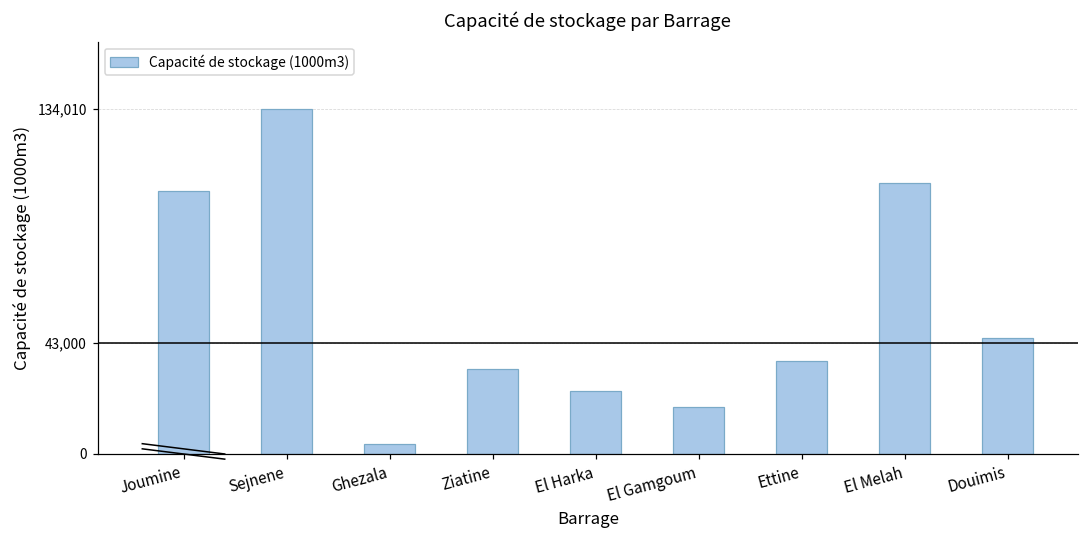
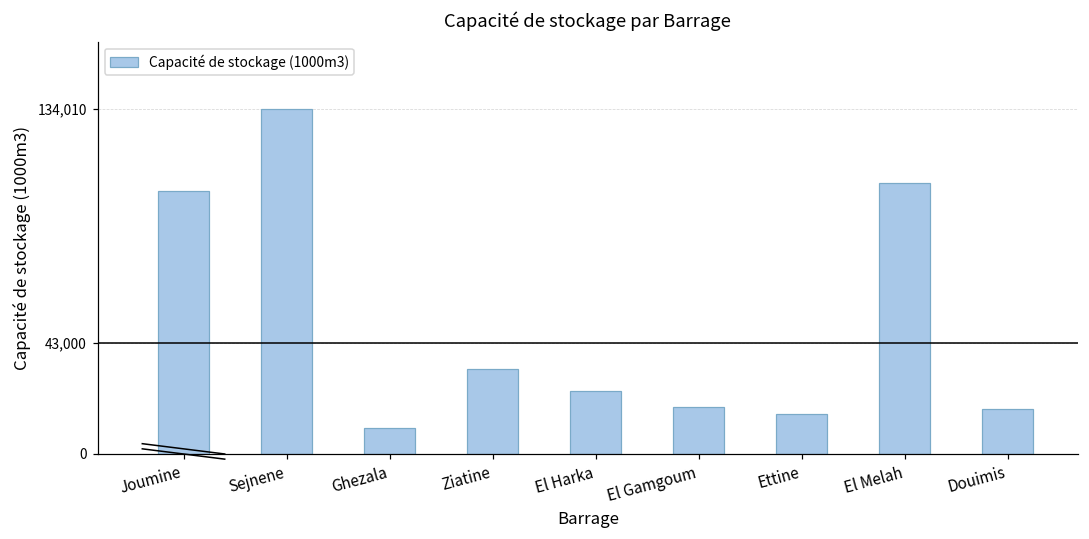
Capacité de stockage (1000m3), Ghezala: 4,000 -> 10,000
Capacité de stockage (1000m3), Ettine: 36,000 -> 16,000
Capacité de stockage (1000m3), Douimis: 45,000 -> 17,000
